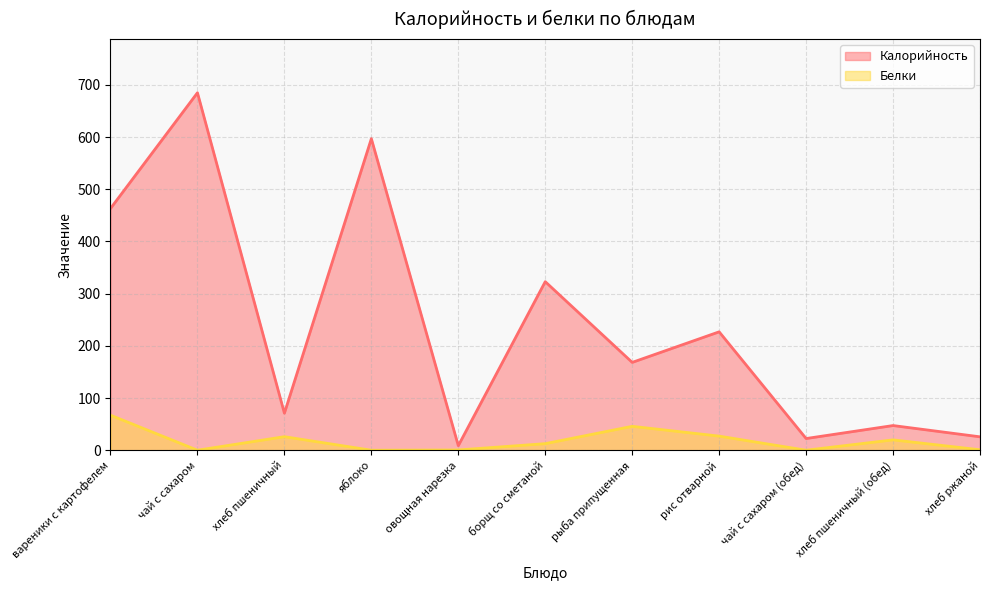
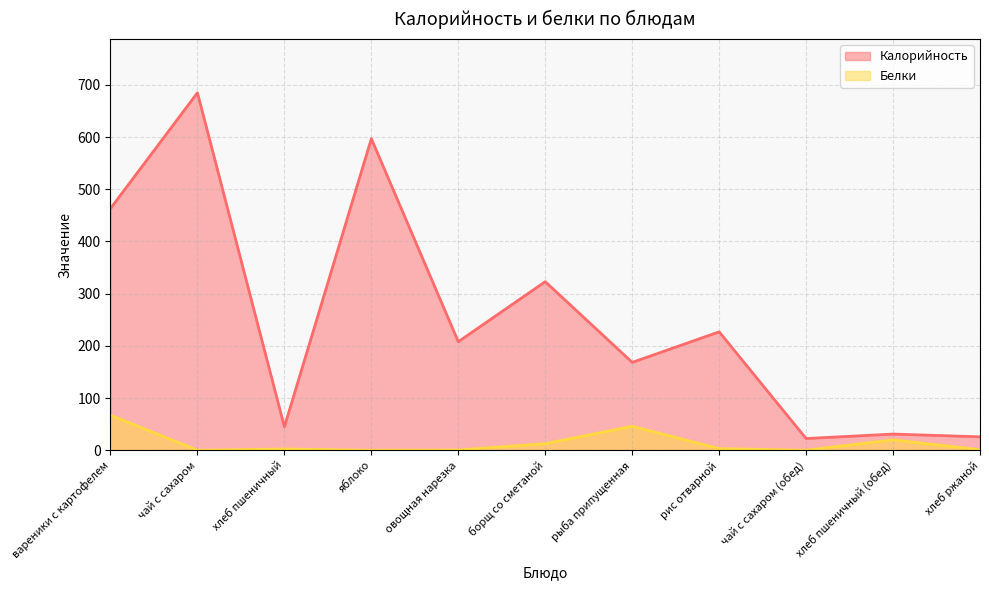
Калорийность, хлеб пшеничный: 70 -> 40
Белки, хлеб пшеничный: 30 -> 0
Калорийность, овощная нарезка: 10 -> 210
Белки, рис отварной: 30 -> 0
Калорийность, хлеб пшеничный (обед): 50 -> 30
